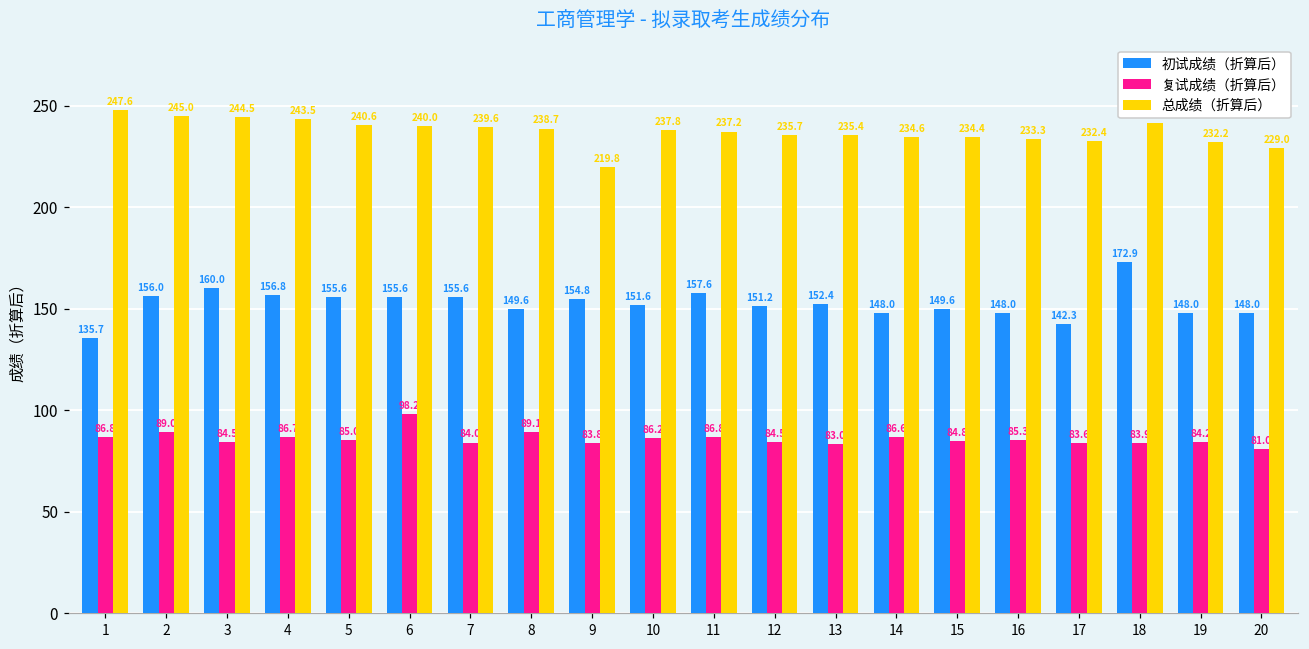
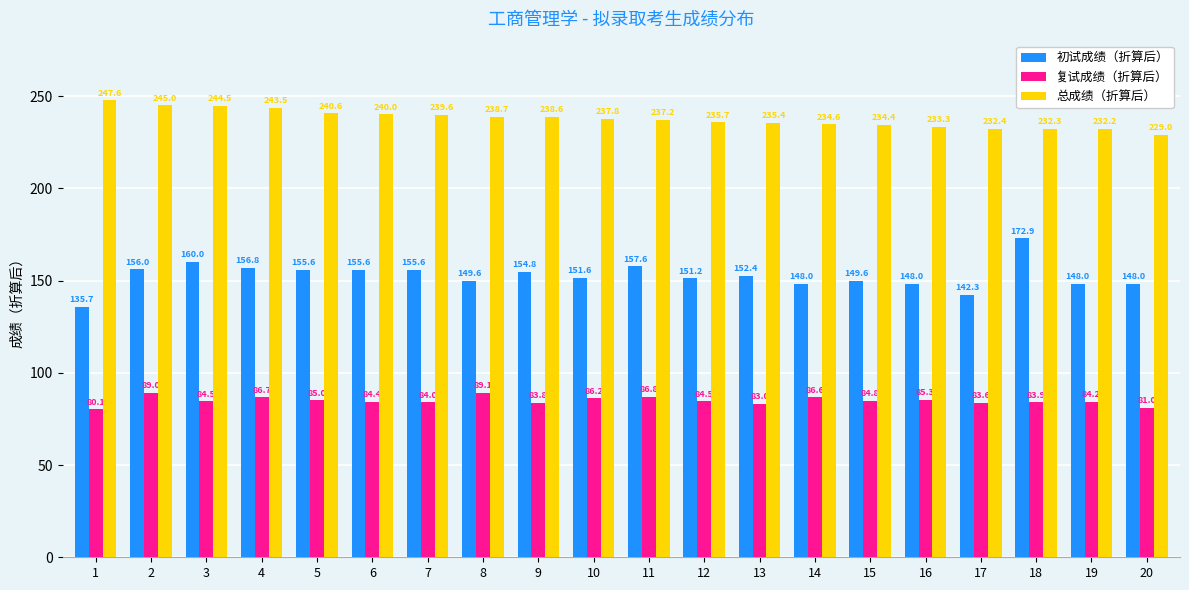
复试成绩（折算后）, 1: 86.8 -> 80.1
复试成绩（折算后）, 6: 98.2 -> 84.4
总成绩（折算后）, 9: 219.8 -> 238.6
总成绩（折算后）, 18: 242 -> 232
